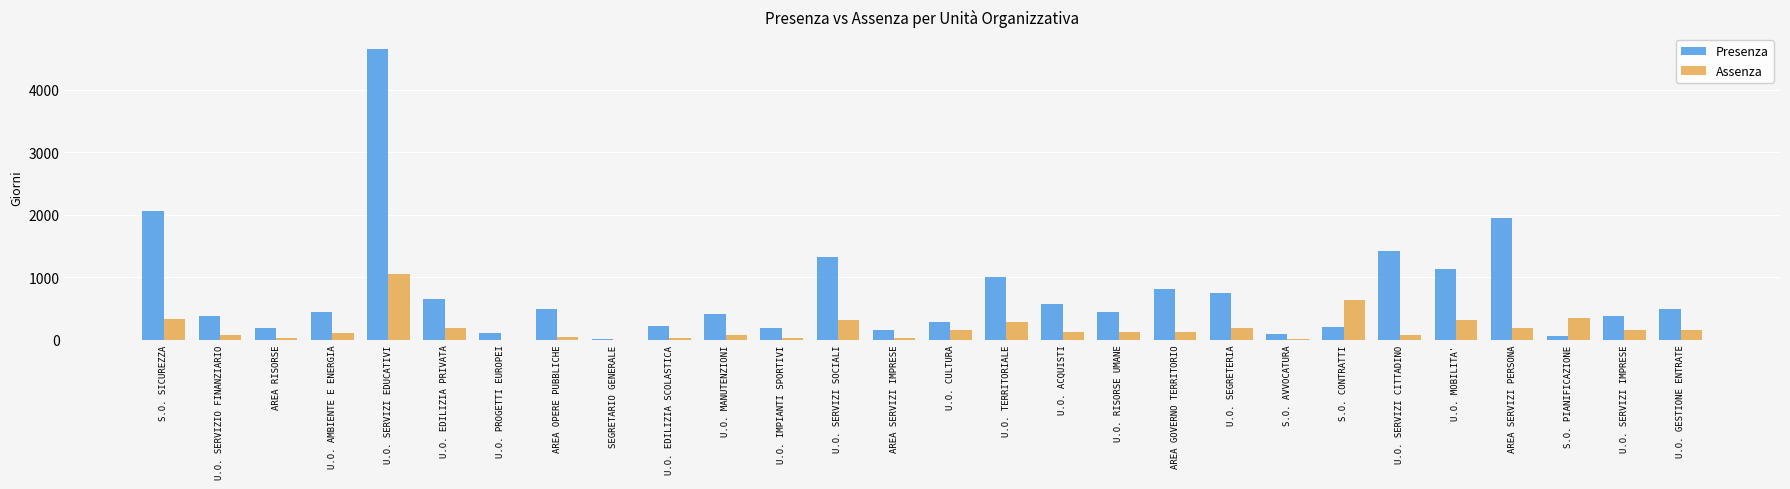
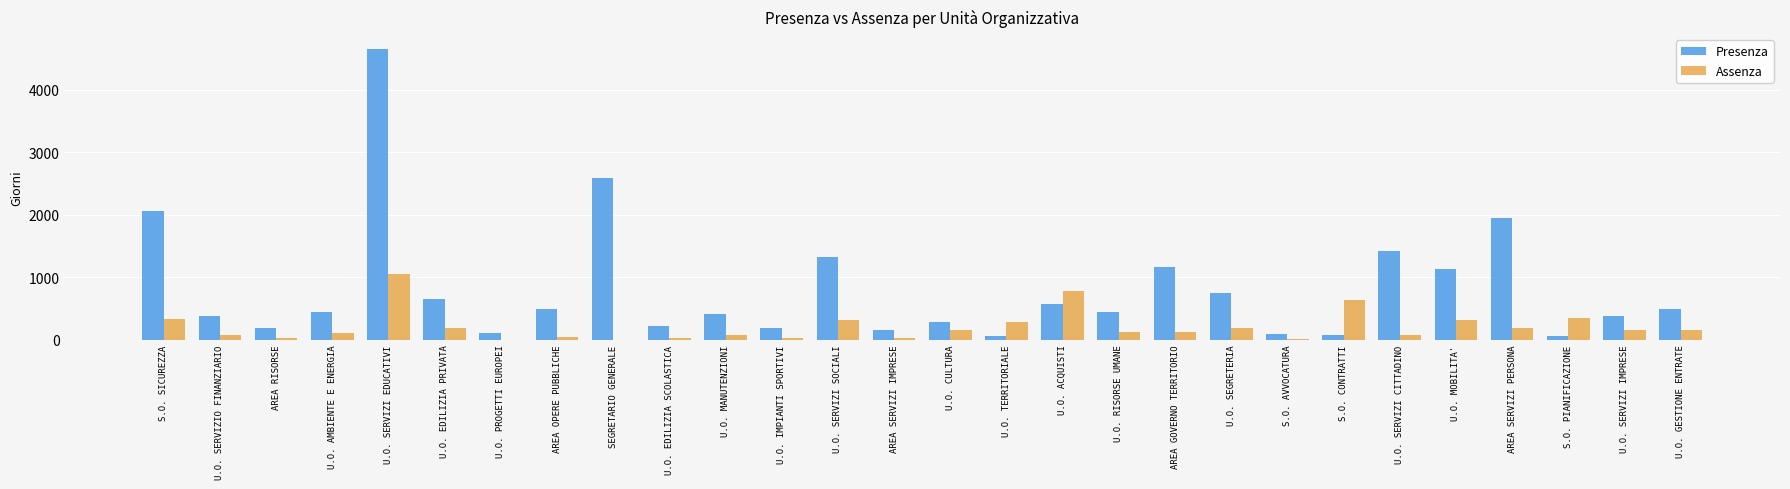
Presenza, SEGRETARIO GENERALE: 0 -> 2600
Presenza, U.O. TERRITORIALE: 1000 -> 100
Assenza, U.O. ACQUISTI: 100 -> 800
Presenza, AREA GOVERNO TERRITORIO: 800 -> 1200
Presenza, S.O. CONTRATTI: 200 -> 100
